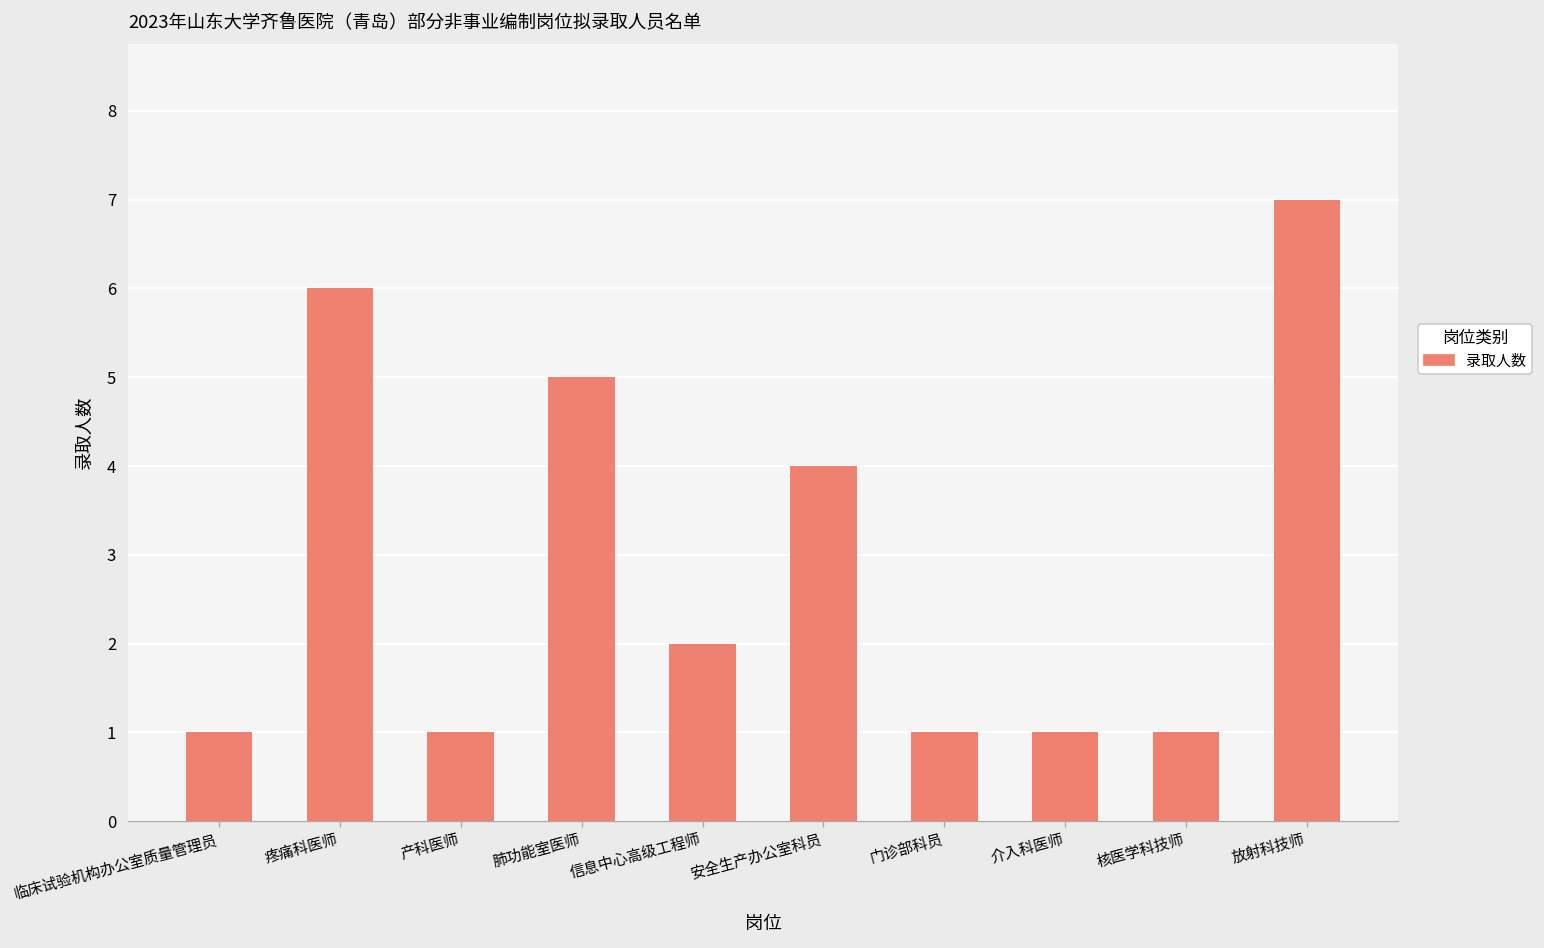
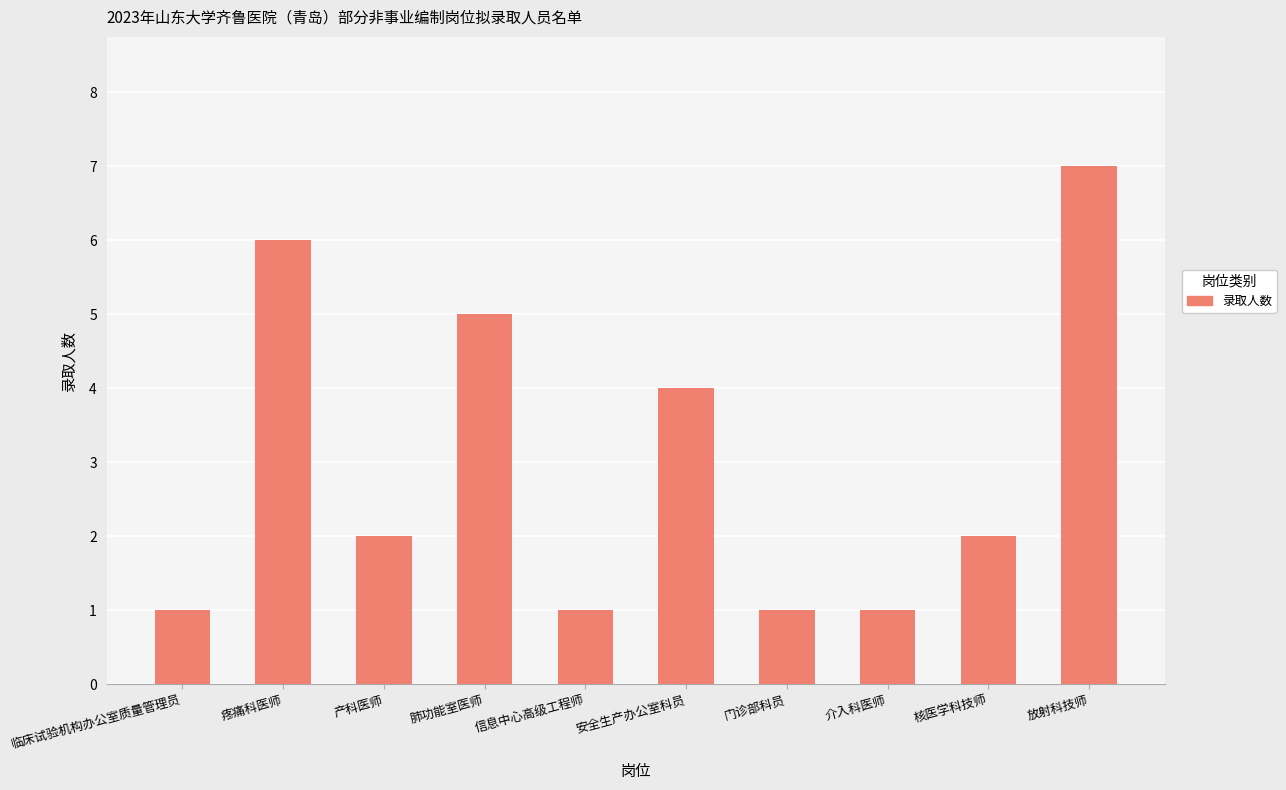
产科医师: 1 -> 2
信息中心高级工程师: 2 -> 1
核医学科技师: 1 -> 2
